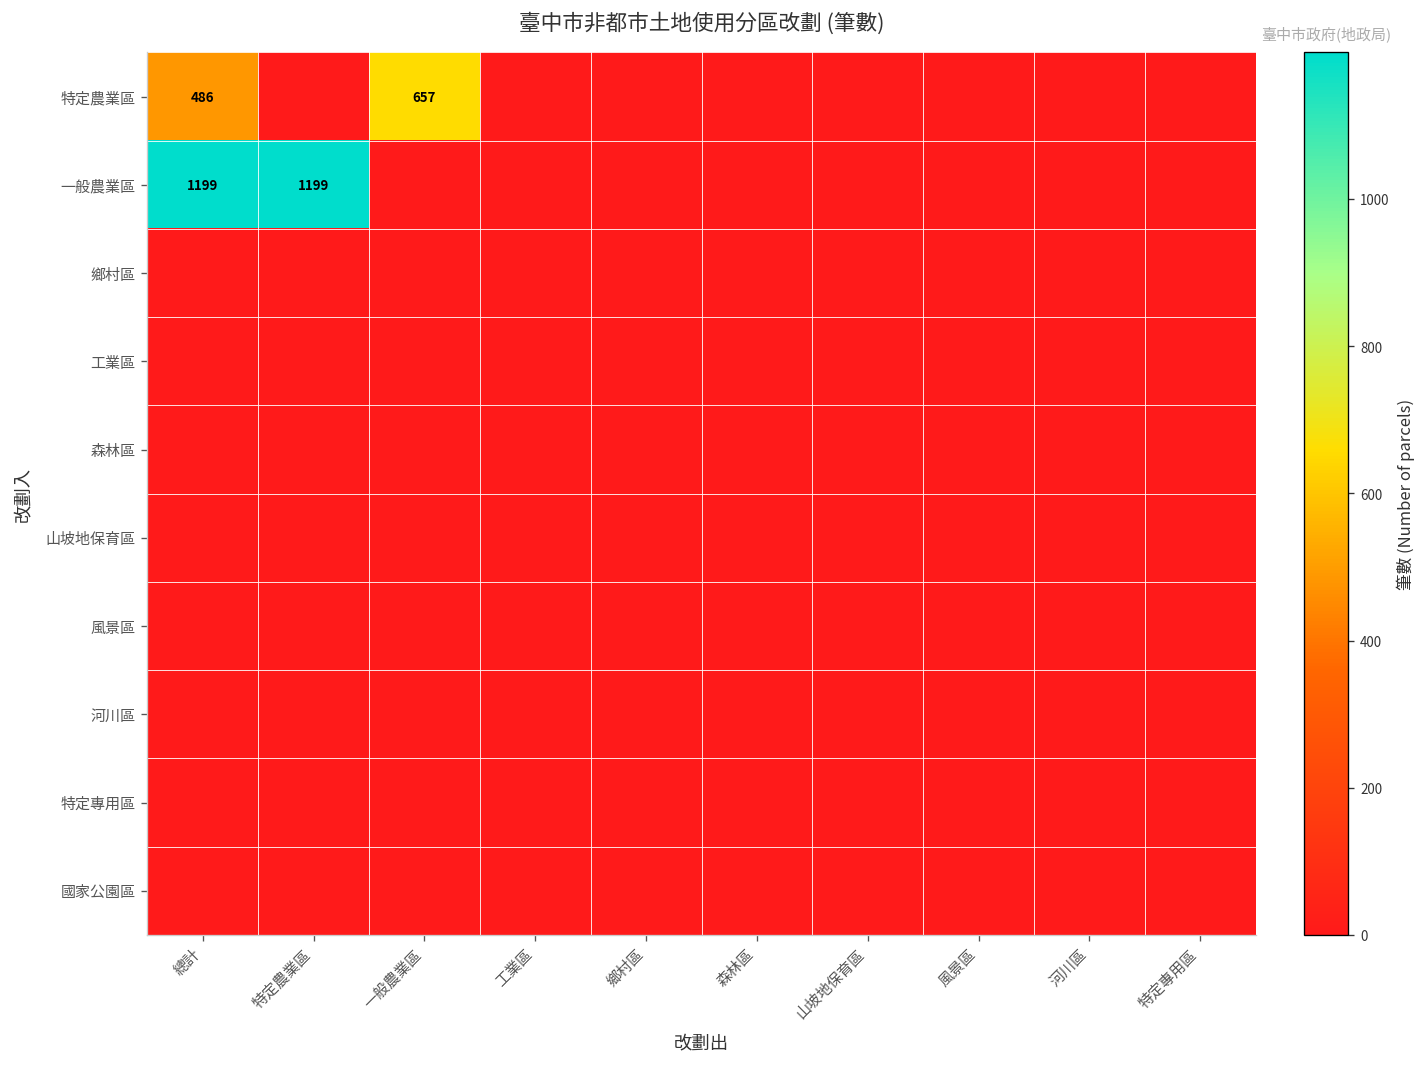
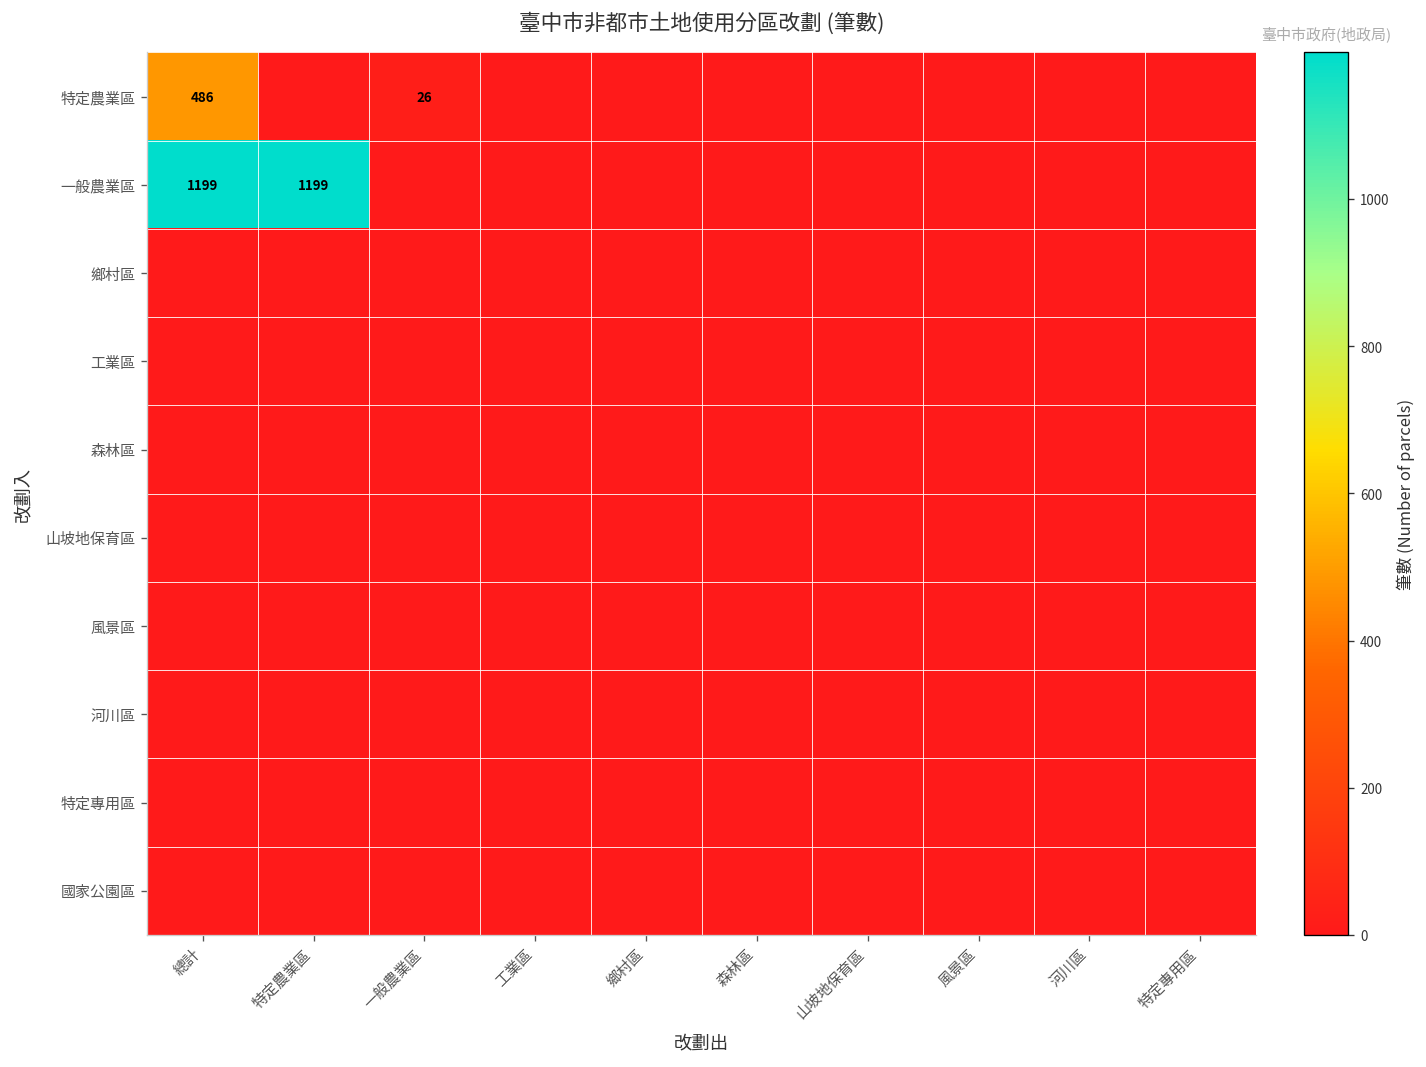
特定農業區, 一般農業區: 657 -> 26
